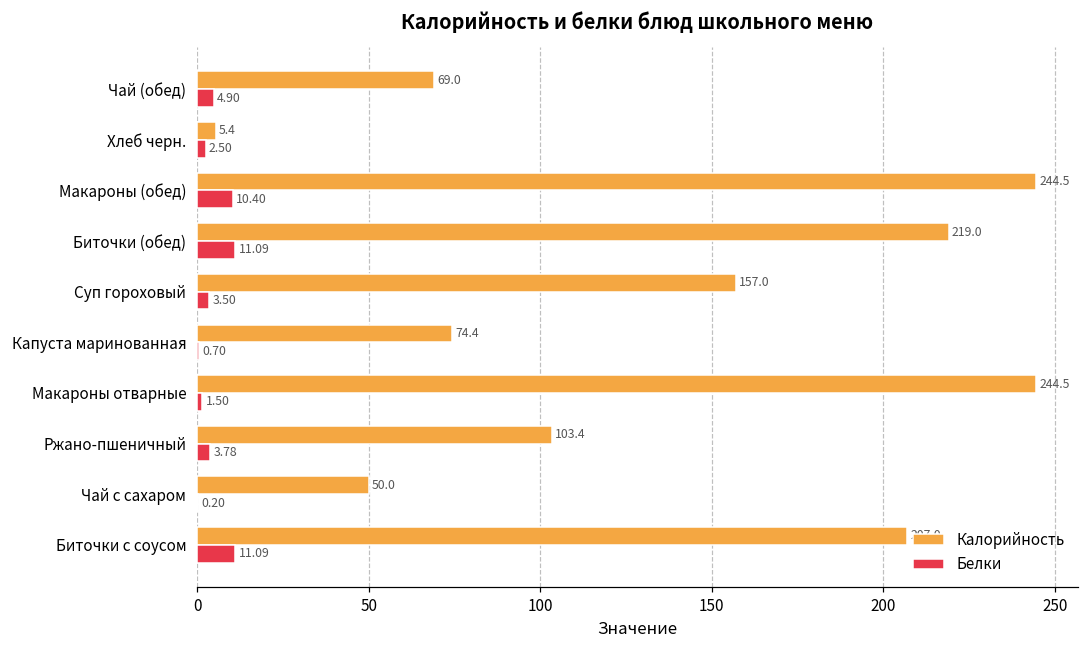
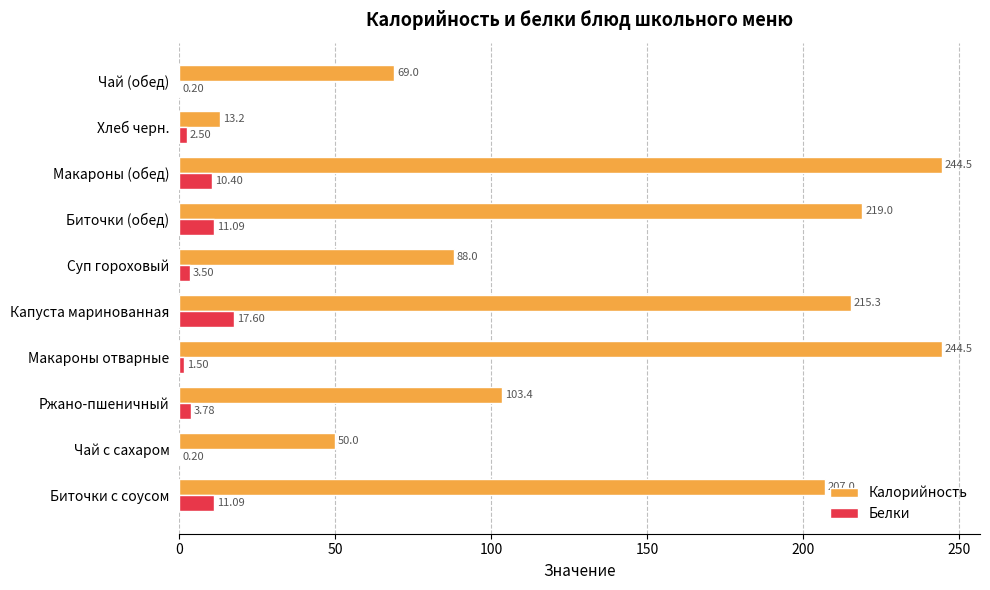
Белки, Чай (обед): 4.90 -> 0.20
Калорийность, Хлеб черн.: 5.4 -> 13.2
Калорийность, Суп гороховый: 157.0 -> 88.0
Калорийность, Капуста маринованная: 74.4 -> 215.3
Белки, Капуста маринованная: 0.70 -> 17.60
